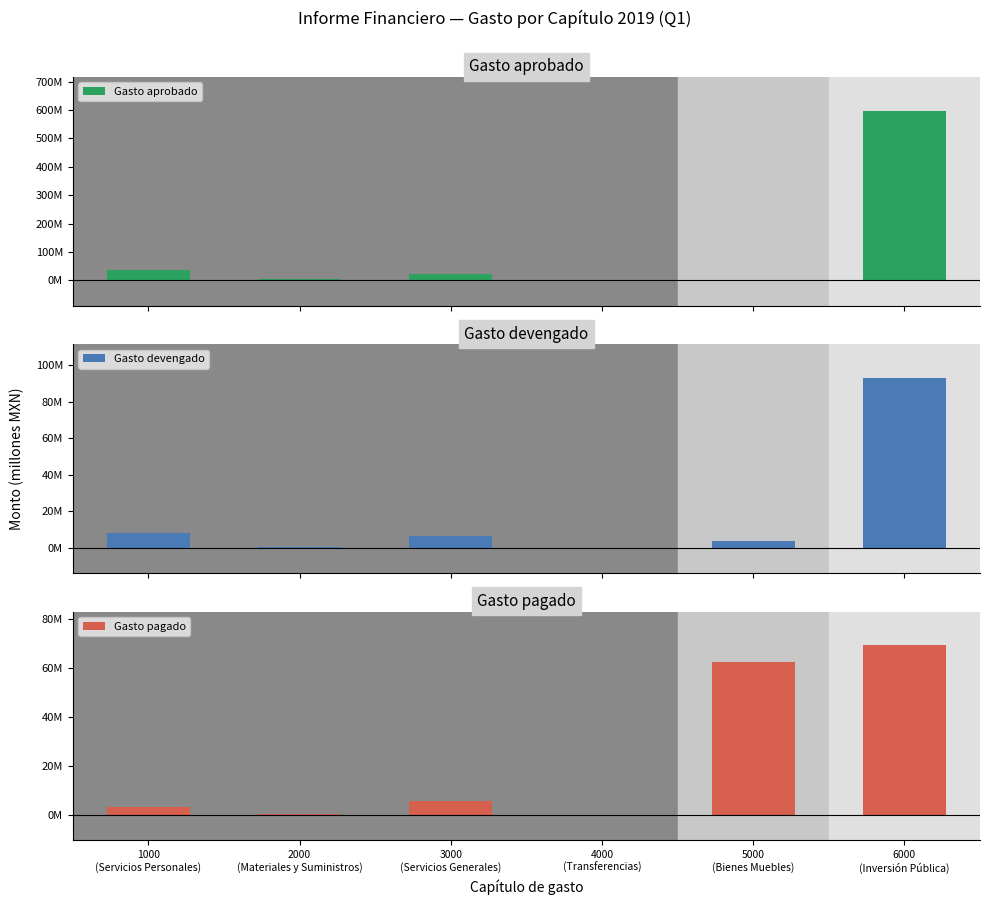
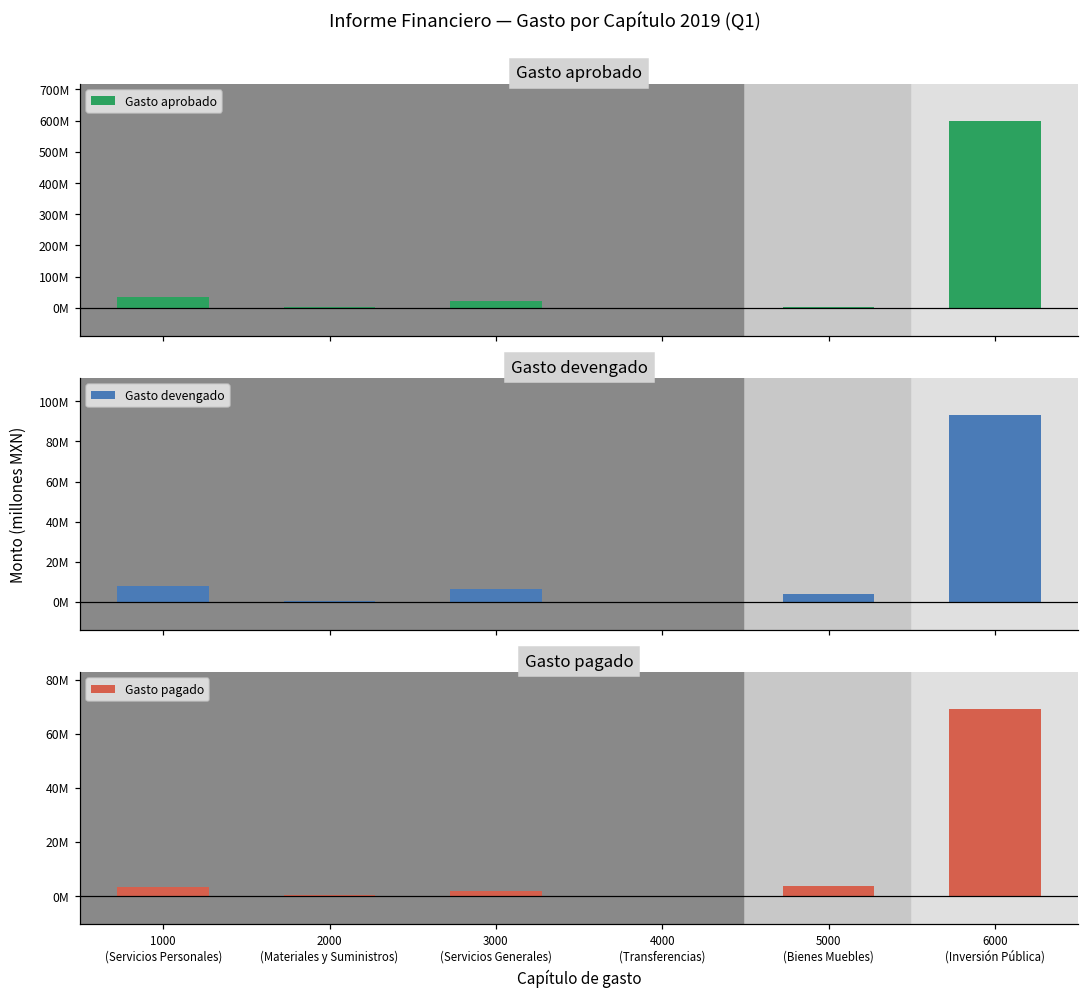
Gasto pagado, 3000 (Servicios Generales): 6000000 -> 2000000
Gasto pagado, 5000 (Bienes Muebles): 62000000 -> 4000000
